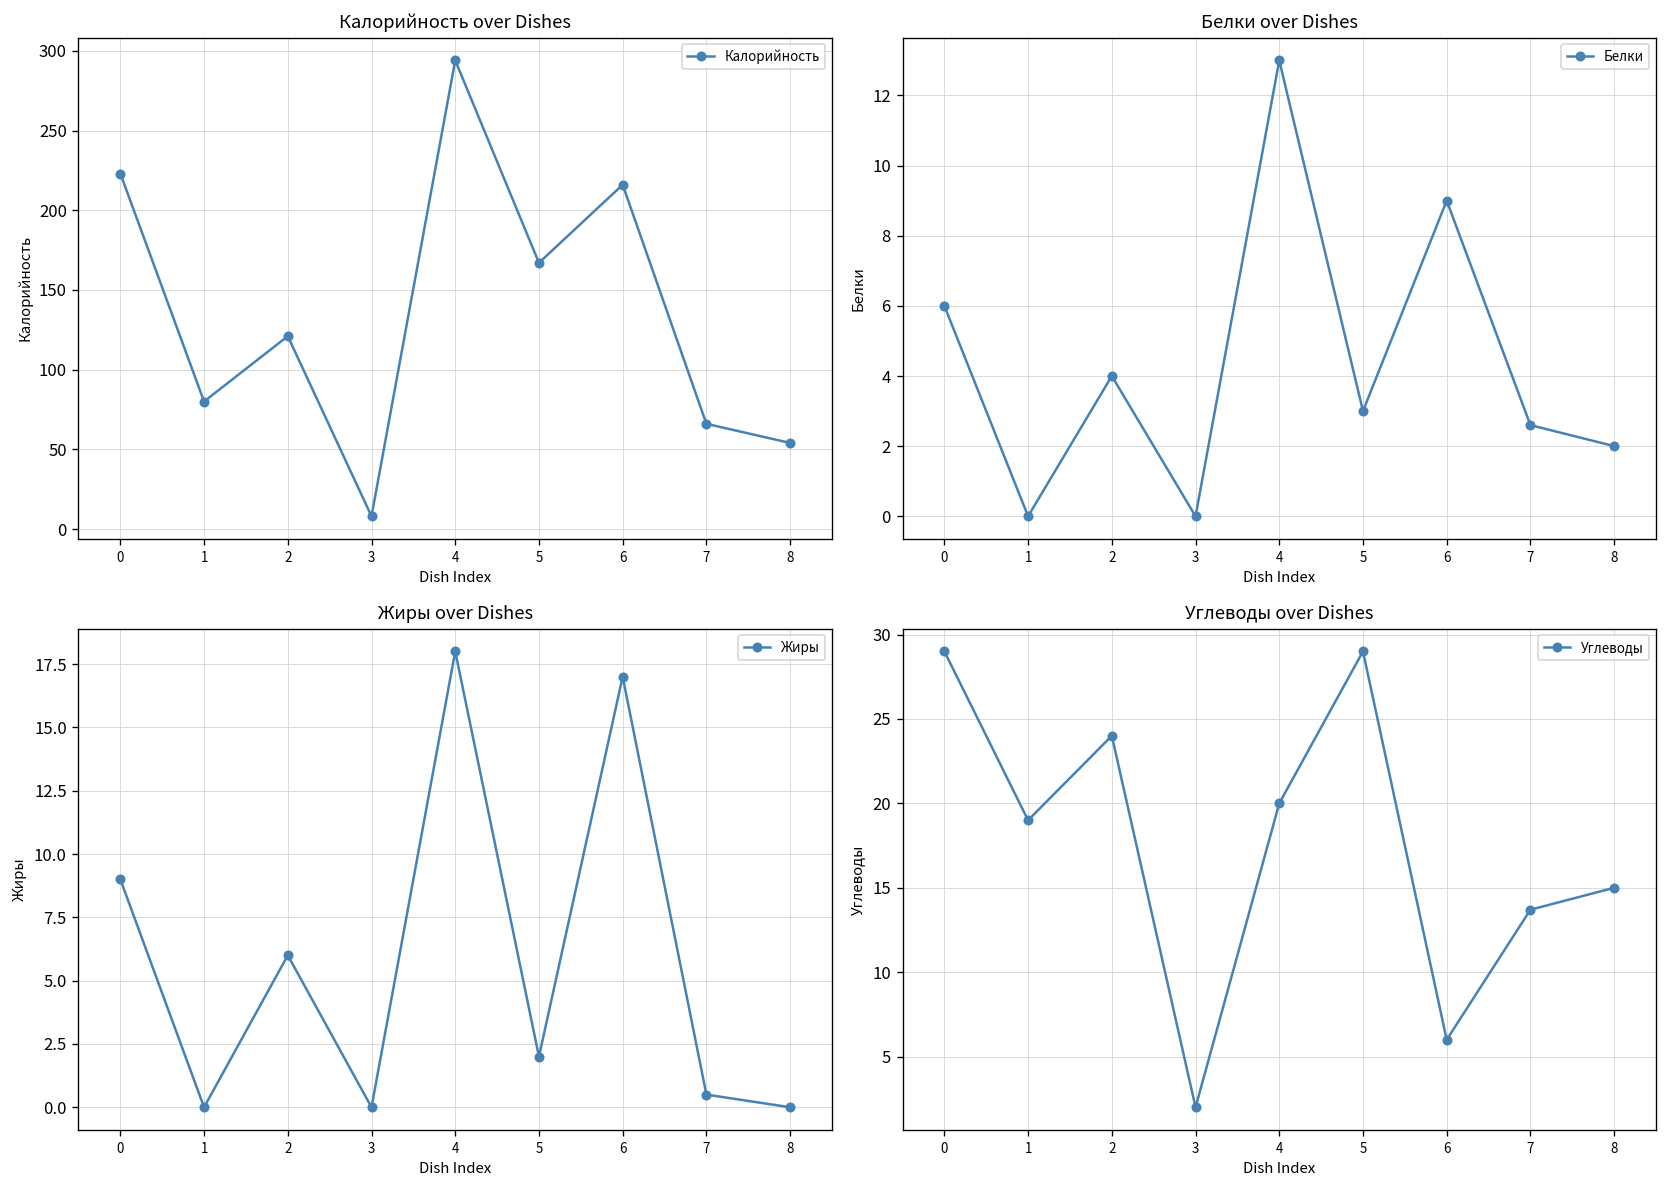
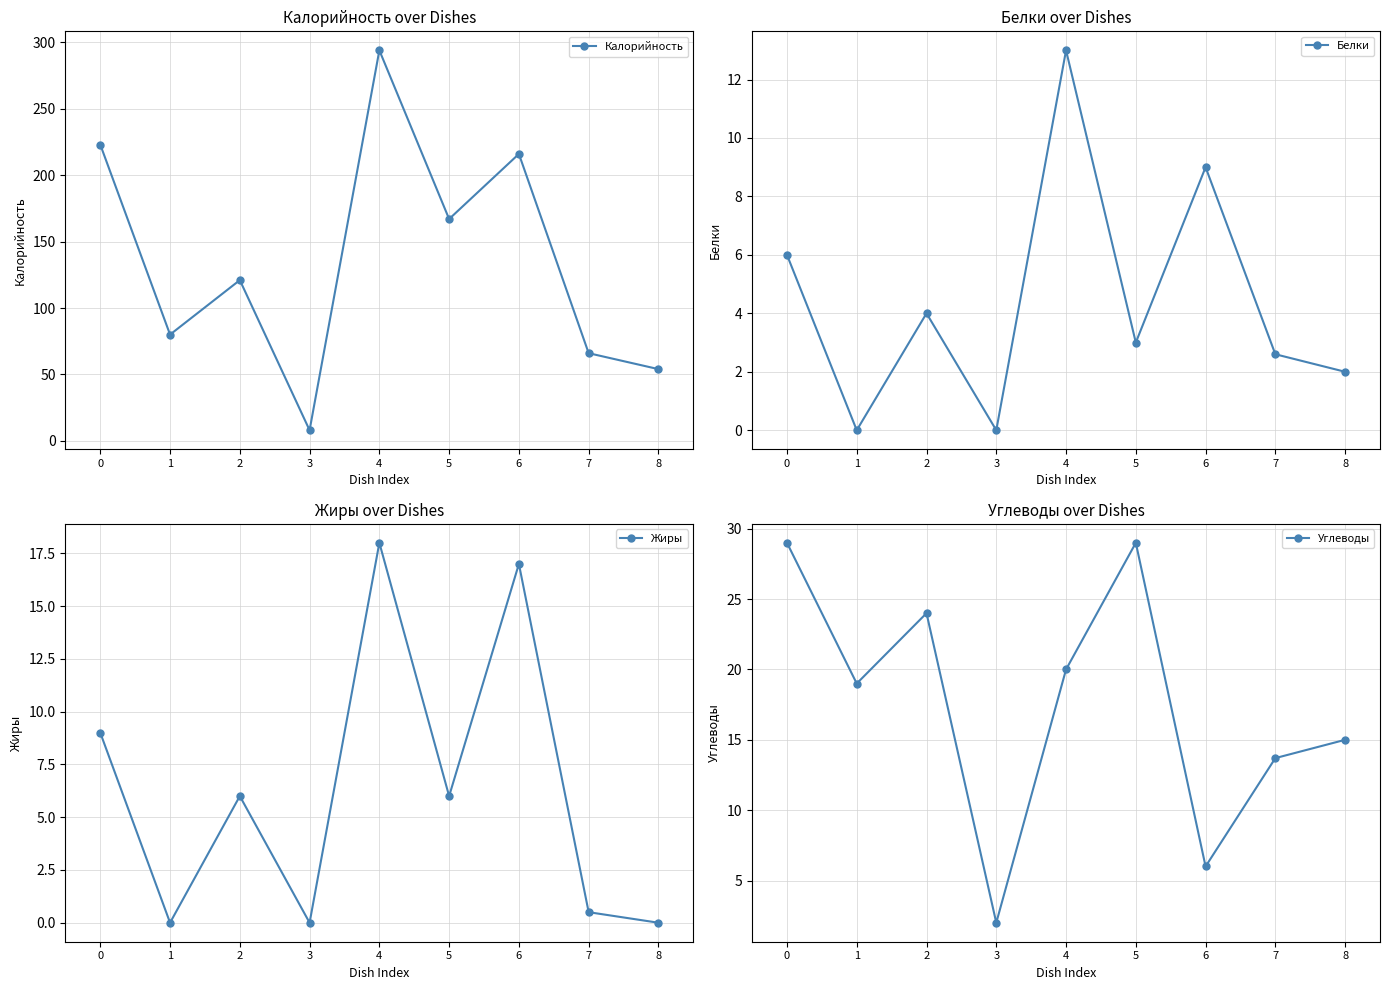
Жиры over Dishes, 5: 2 -> 6
